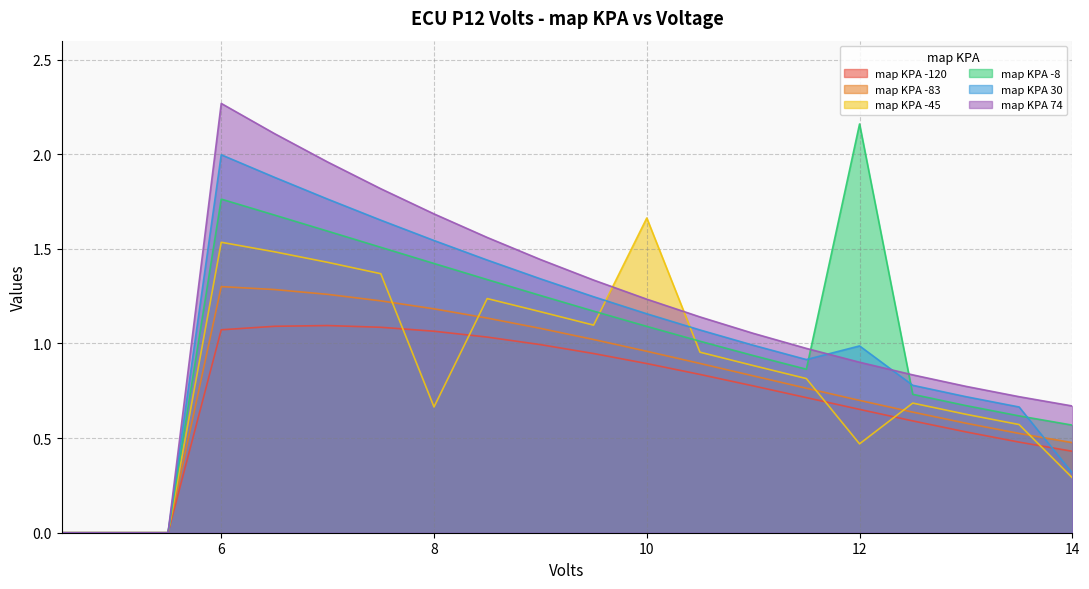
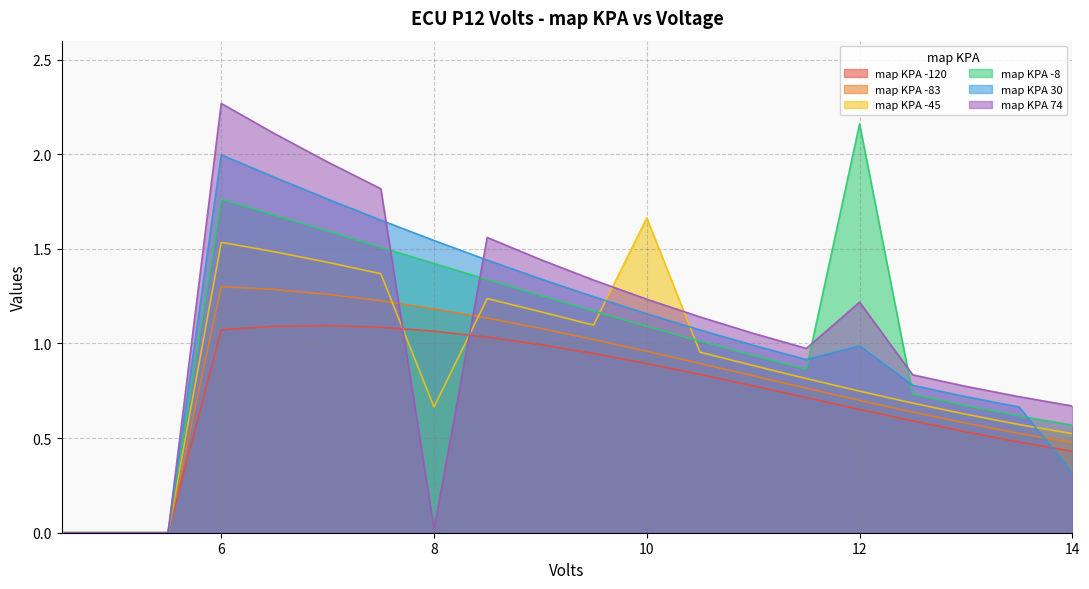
map KPA 74, 8: 1.68 -> 0.02
map KPA -45, 12: 0.47 -> 0.75
map KPA 74, 12: 0.90 -> 1.22
map KPA -45, 14: 0.29 -> 0.52
